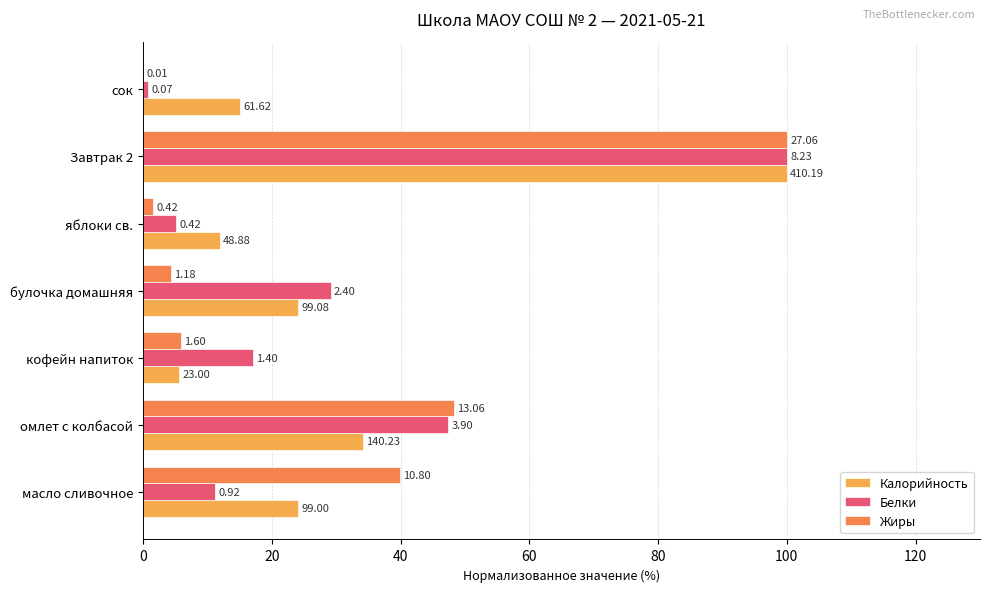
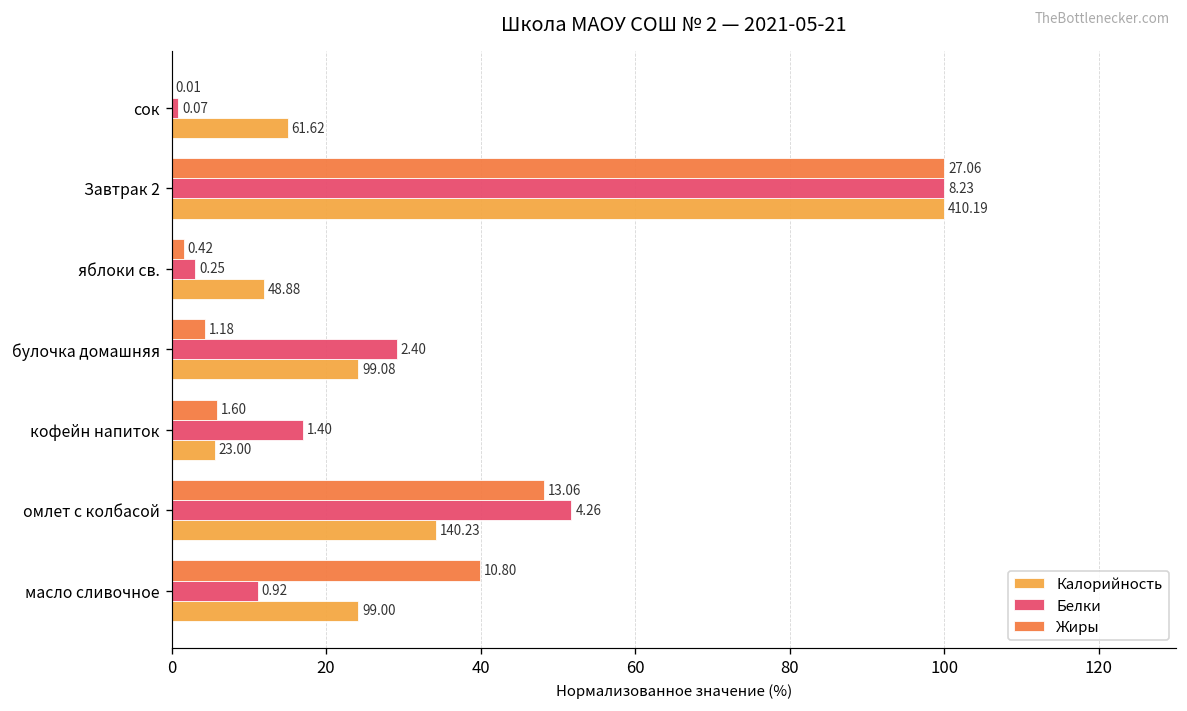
Белки, яблоки св.: 0.42 -> 0.25
Белки, омлет с колбасой: 3.90 -> 4.26
